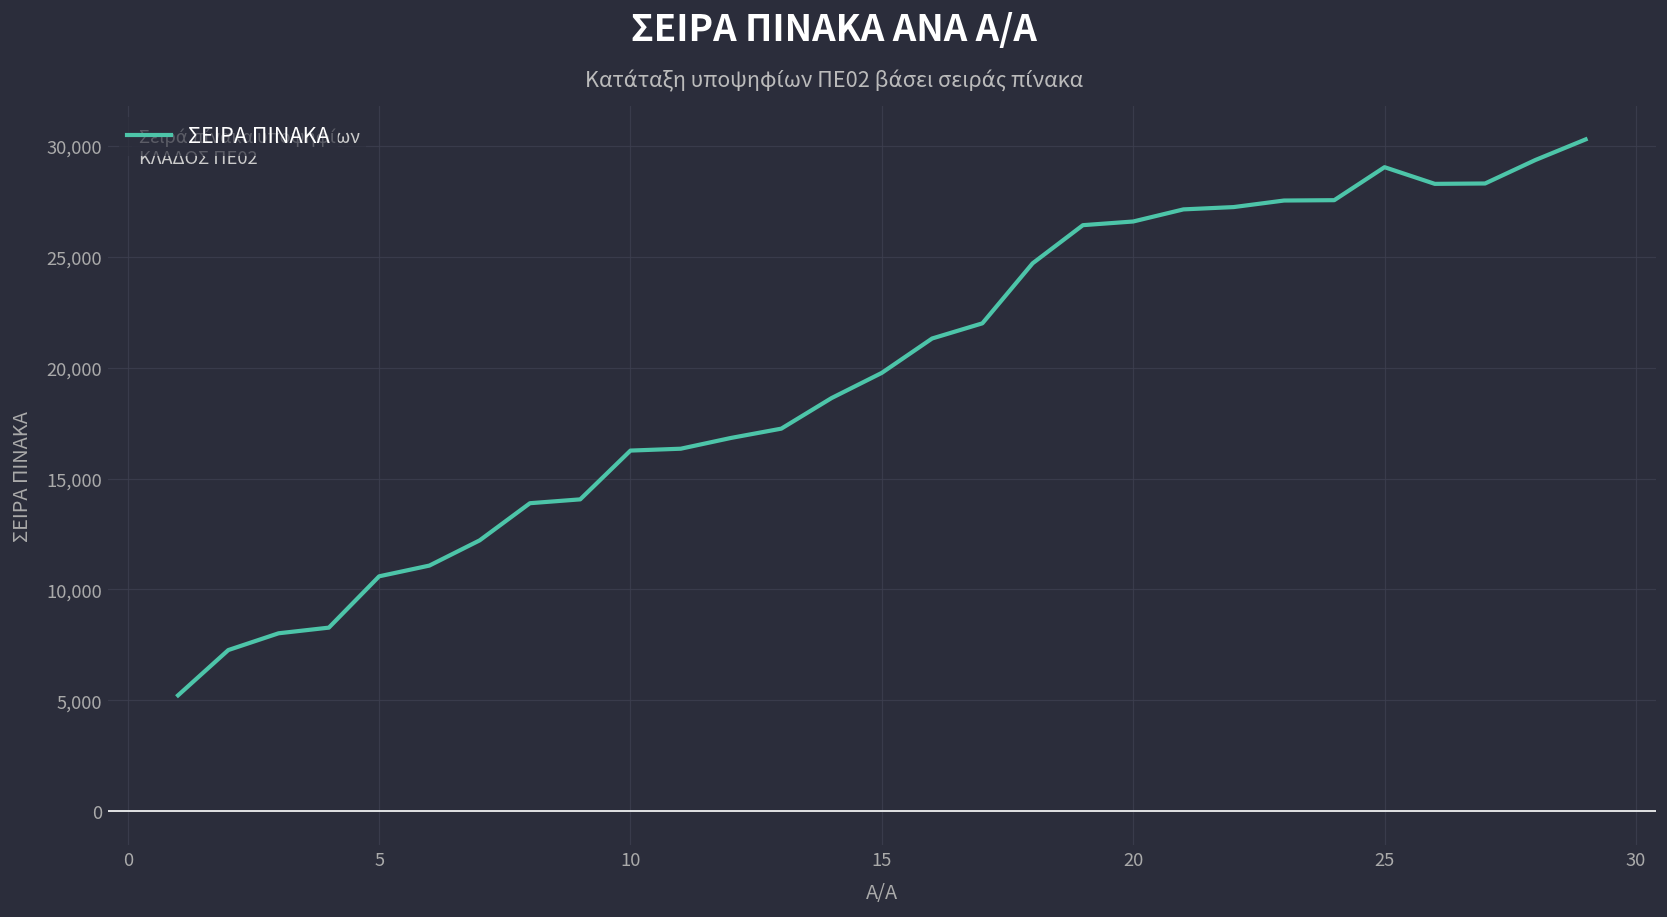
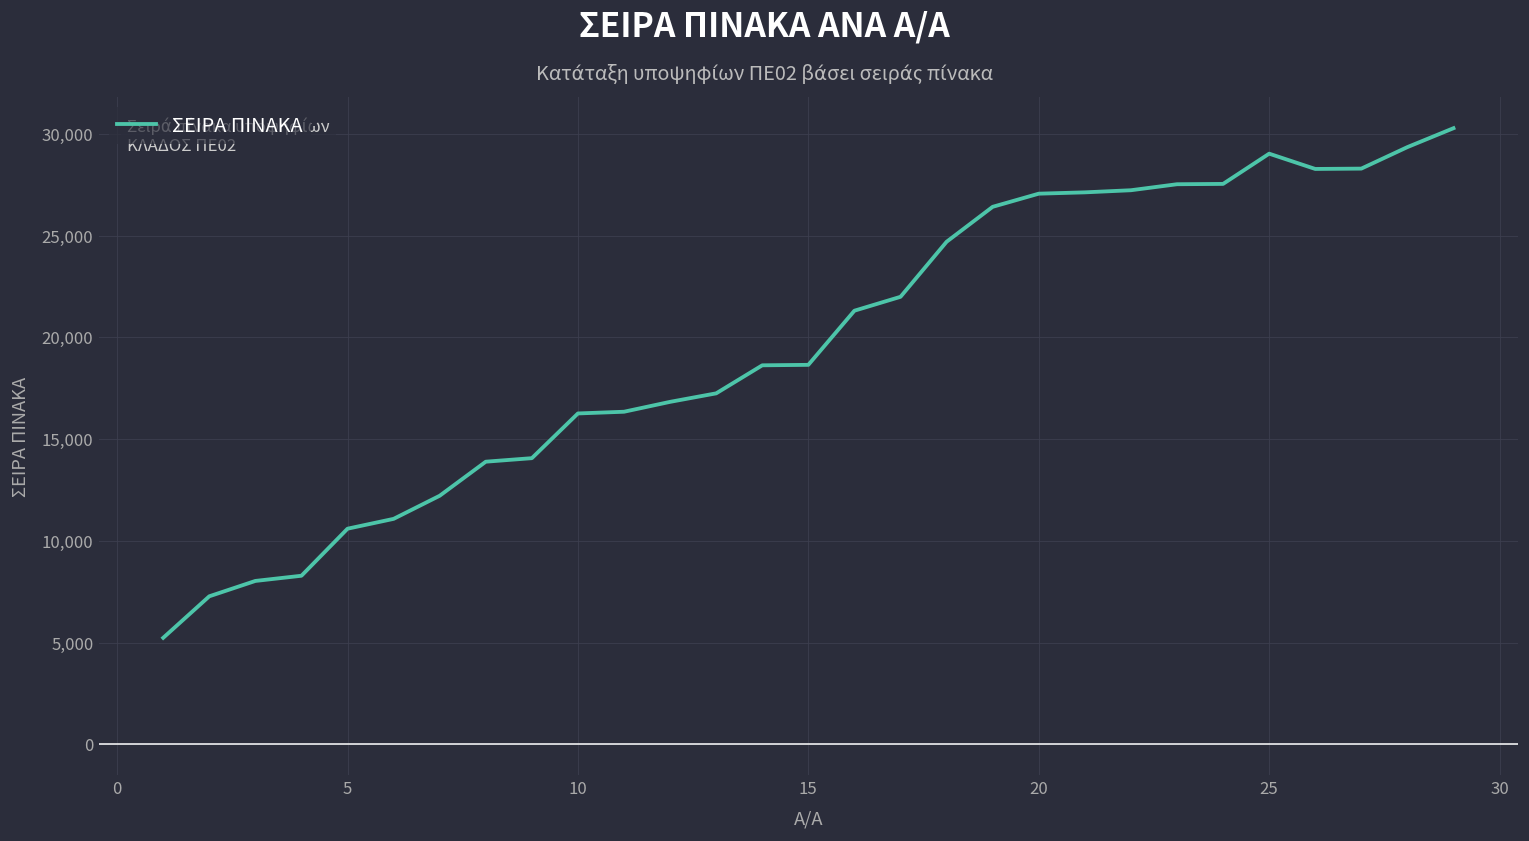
15: 19,800 -> 18,600
20: 26,600 -> 27,100
